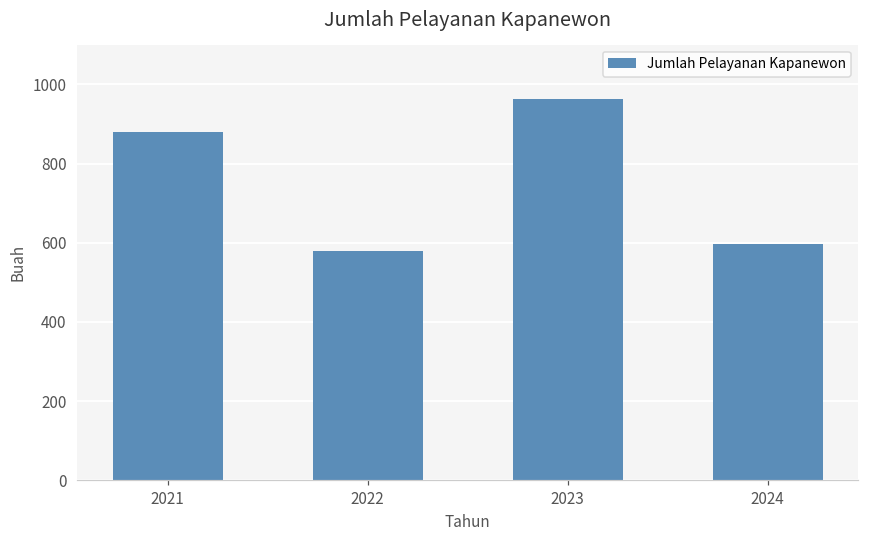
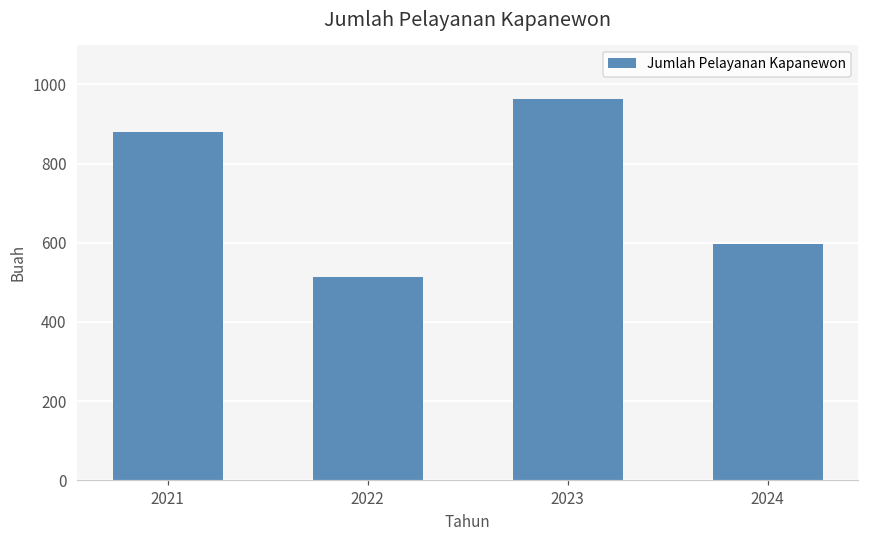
2022: 580 -> 510
